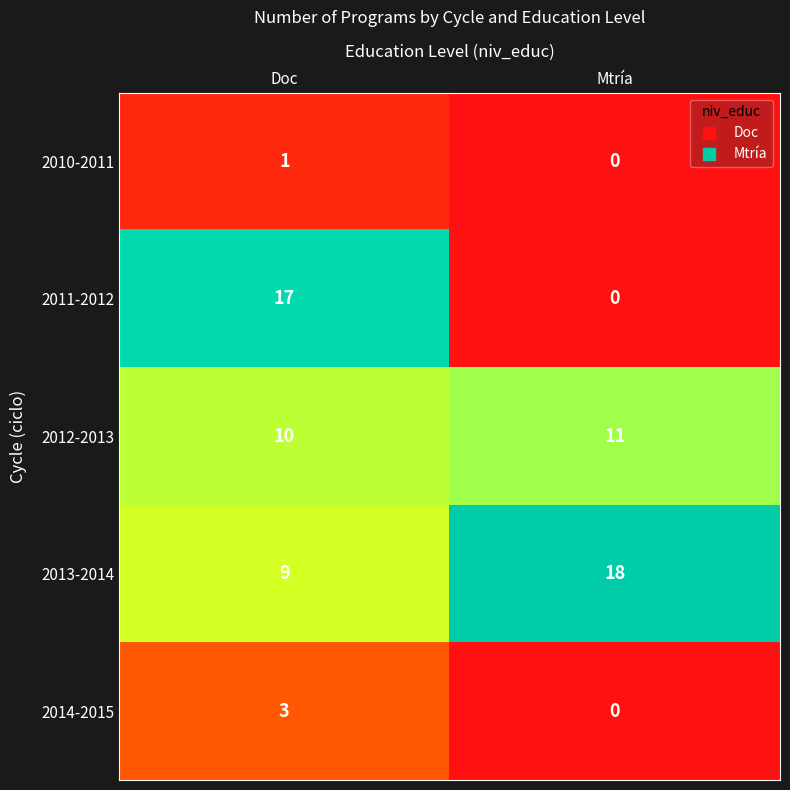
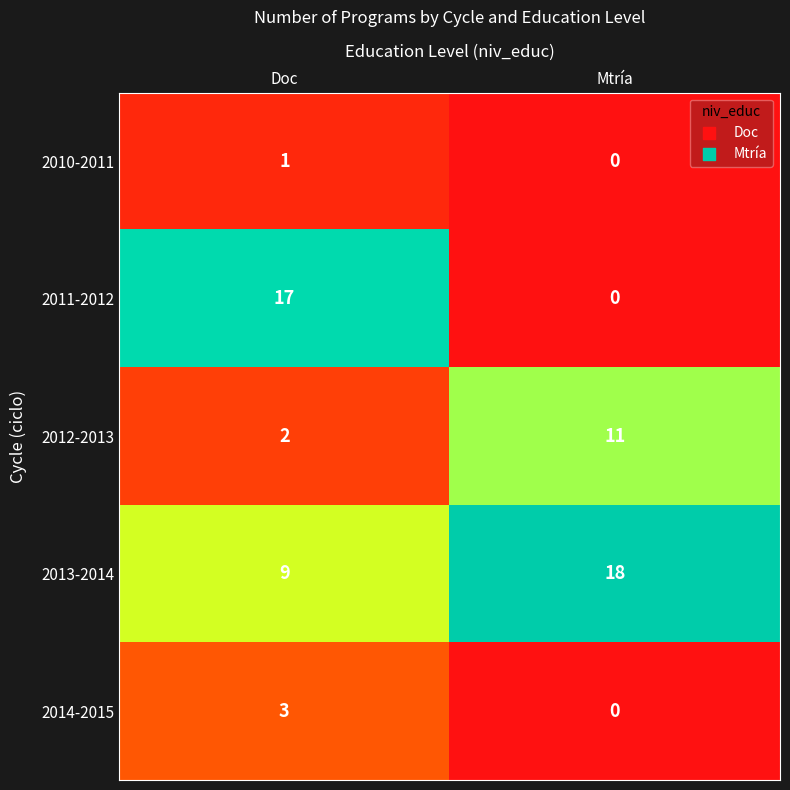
2012-2013, Doc: 10 -> 2
